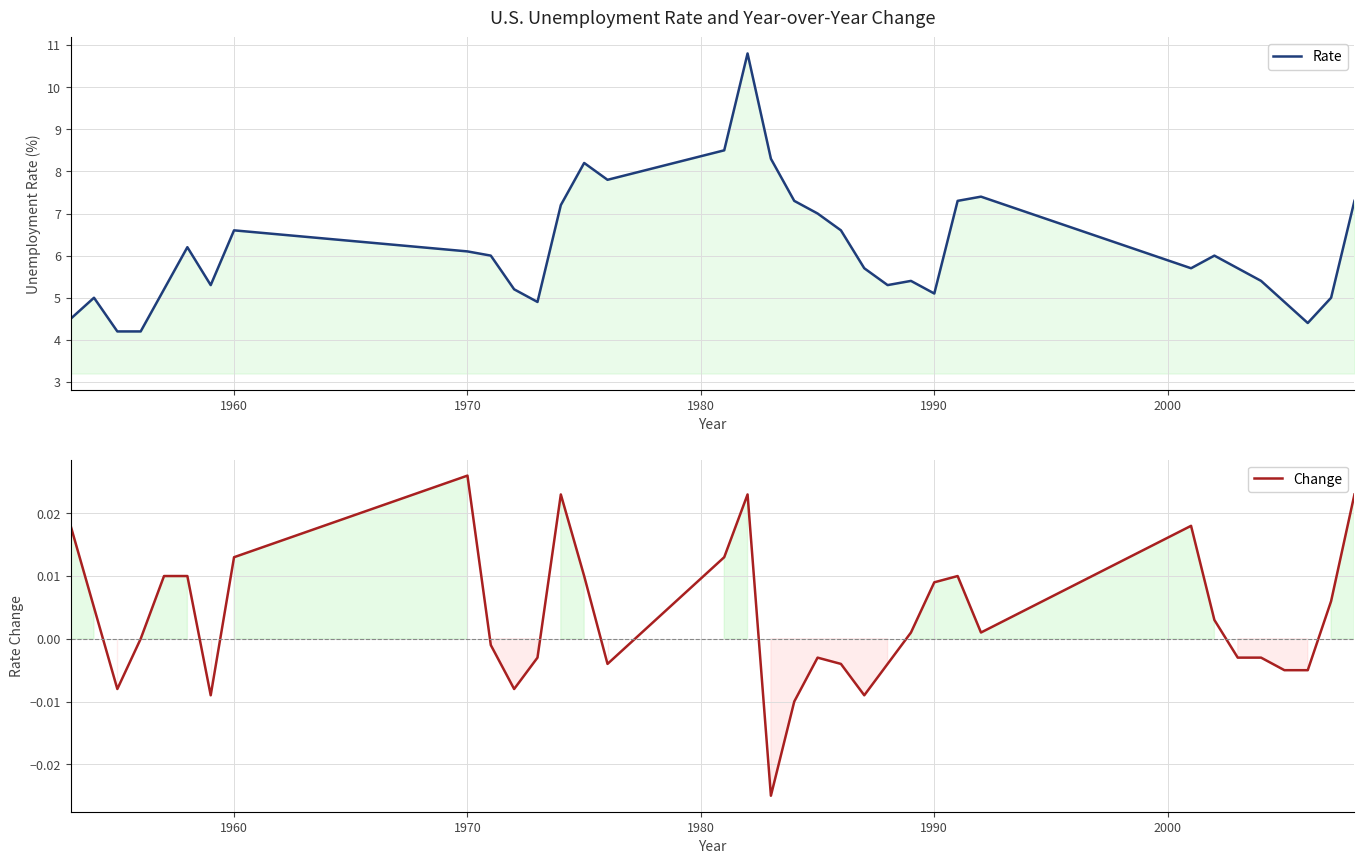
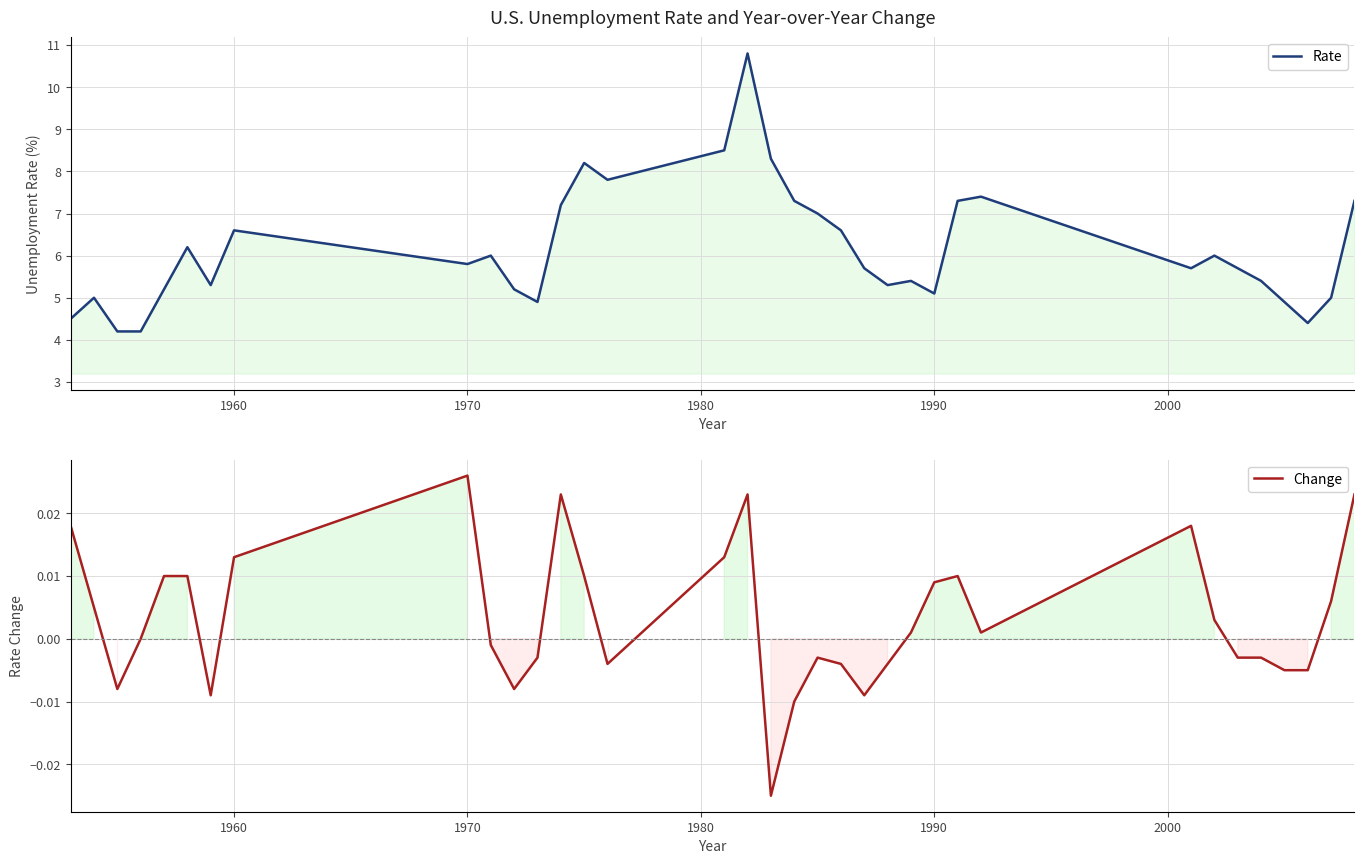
U.S. Unemployment Rate and Year-over-Year Change, 1970: 6.1 -> 5.8
